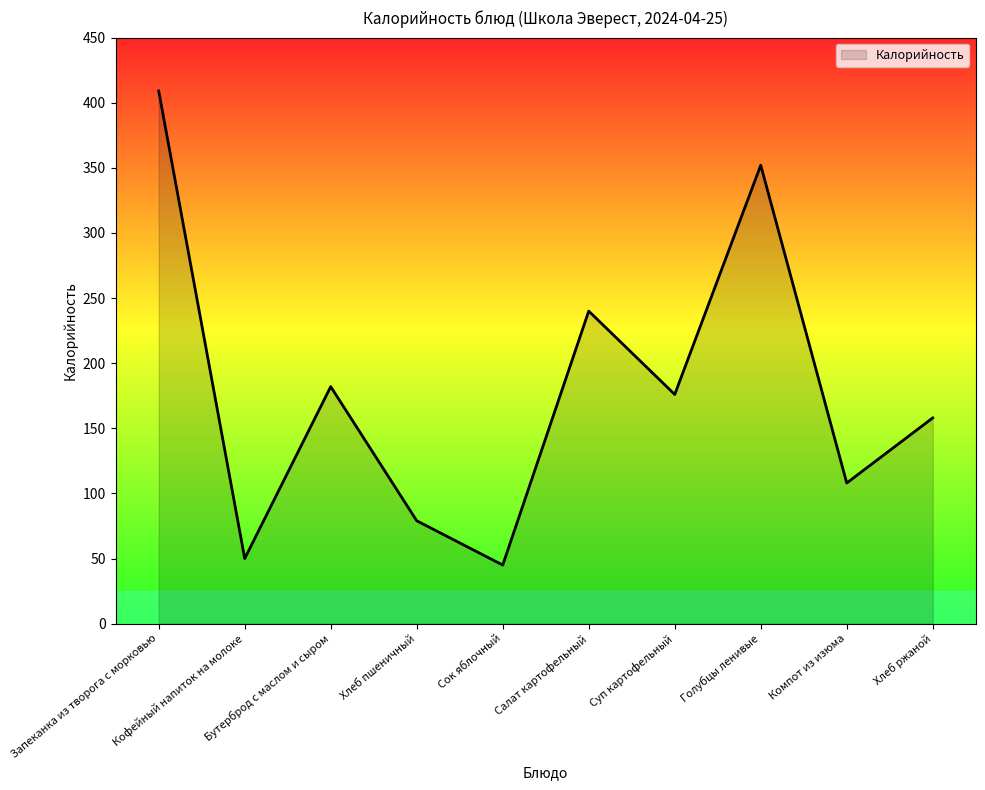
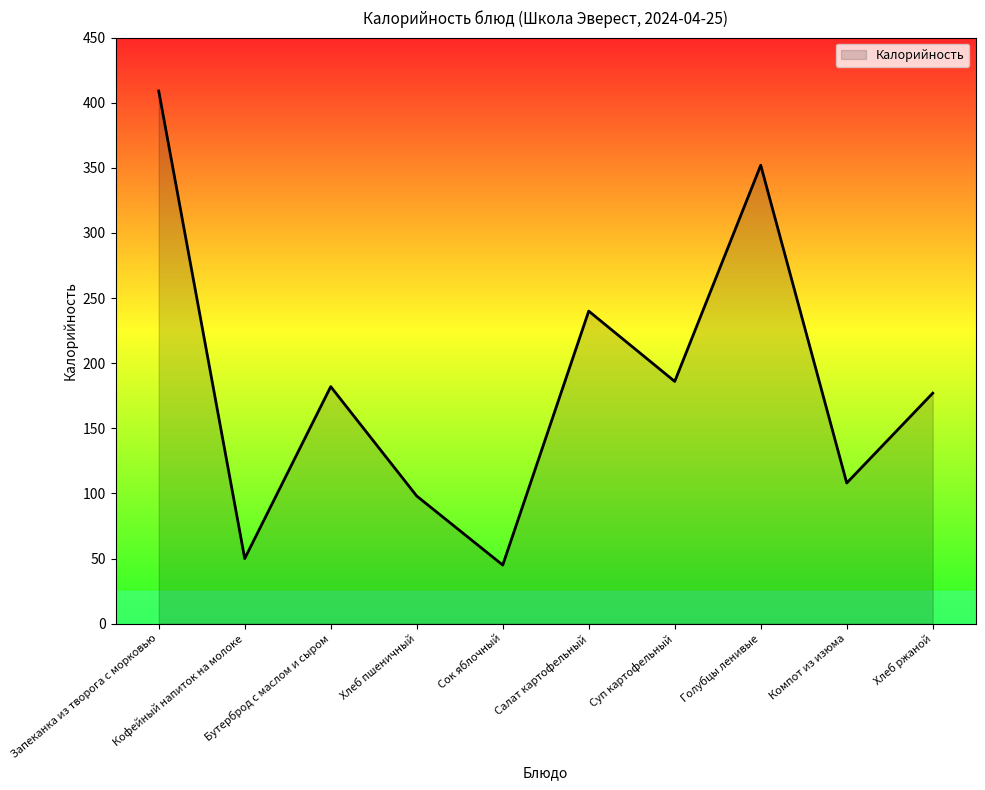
Хлеб пшеничный: 79 -> 98
Суп картофельный: 176 -> 186
Хлеб ржаной: 158 -> 177
